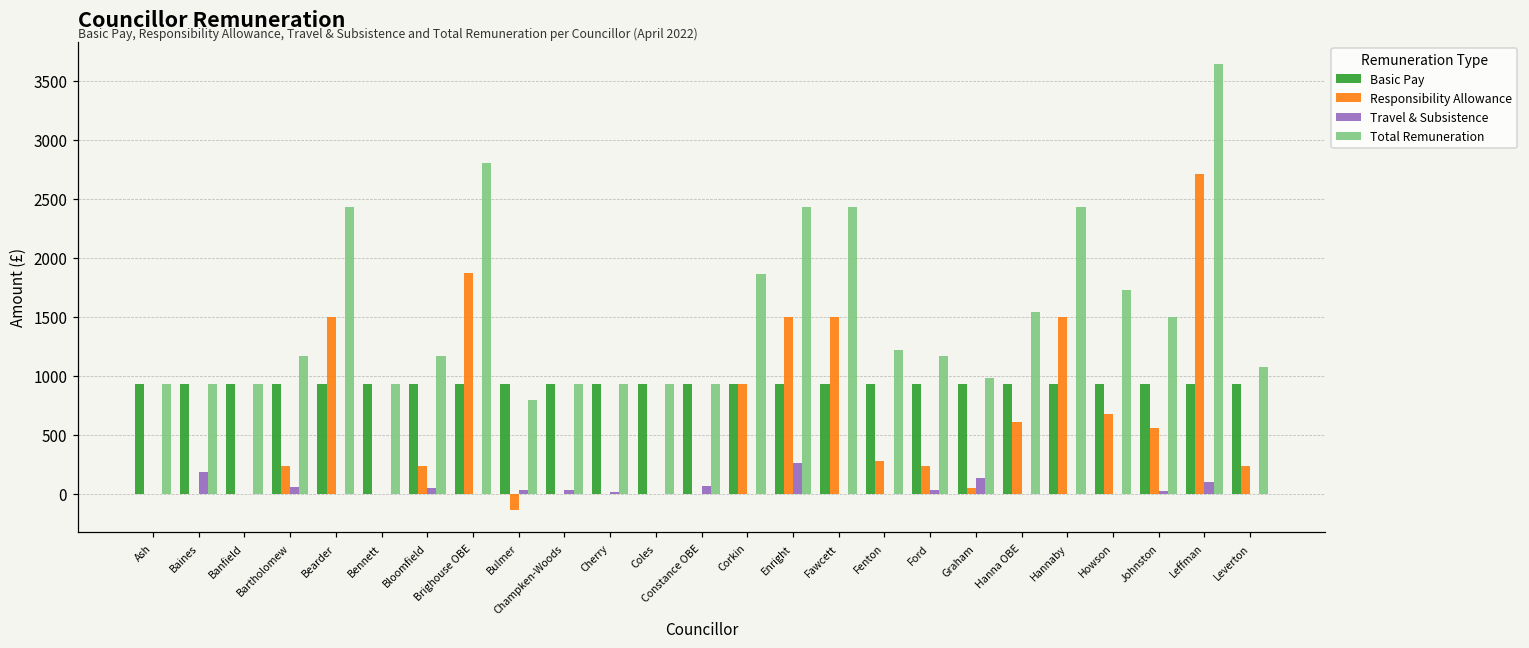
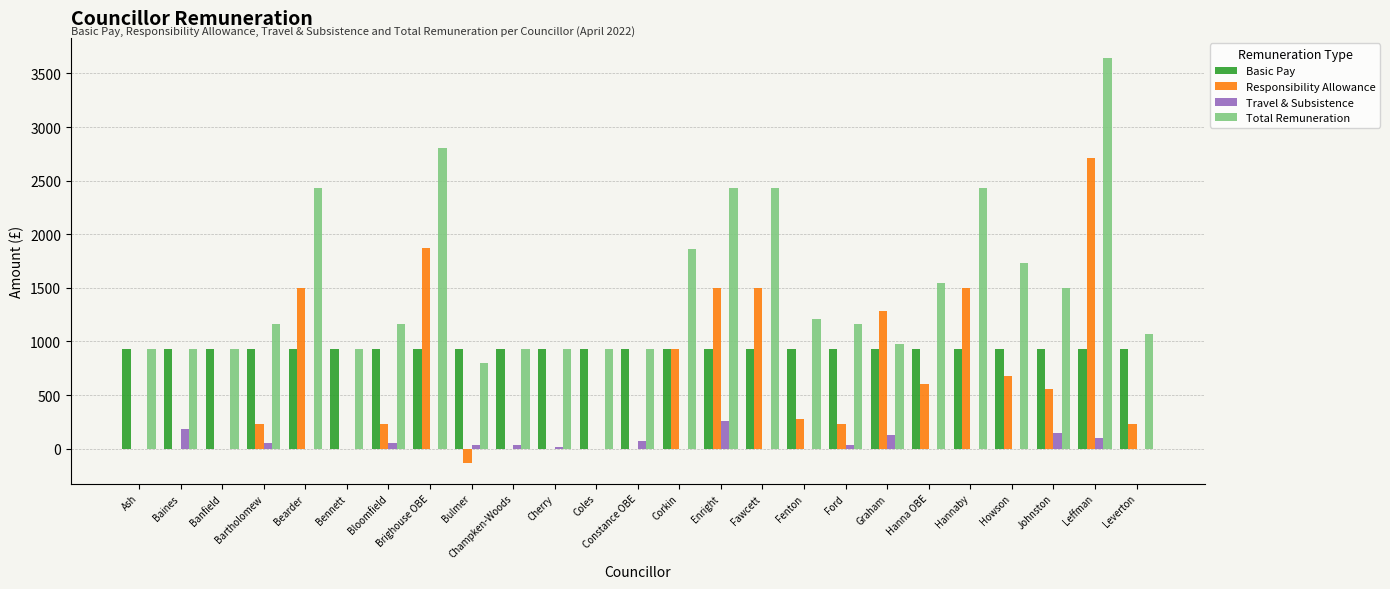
Responsibility Allowance, Graham: 50 -> 1280
Travel & Subsistence, Johnston: 20 -> 140
